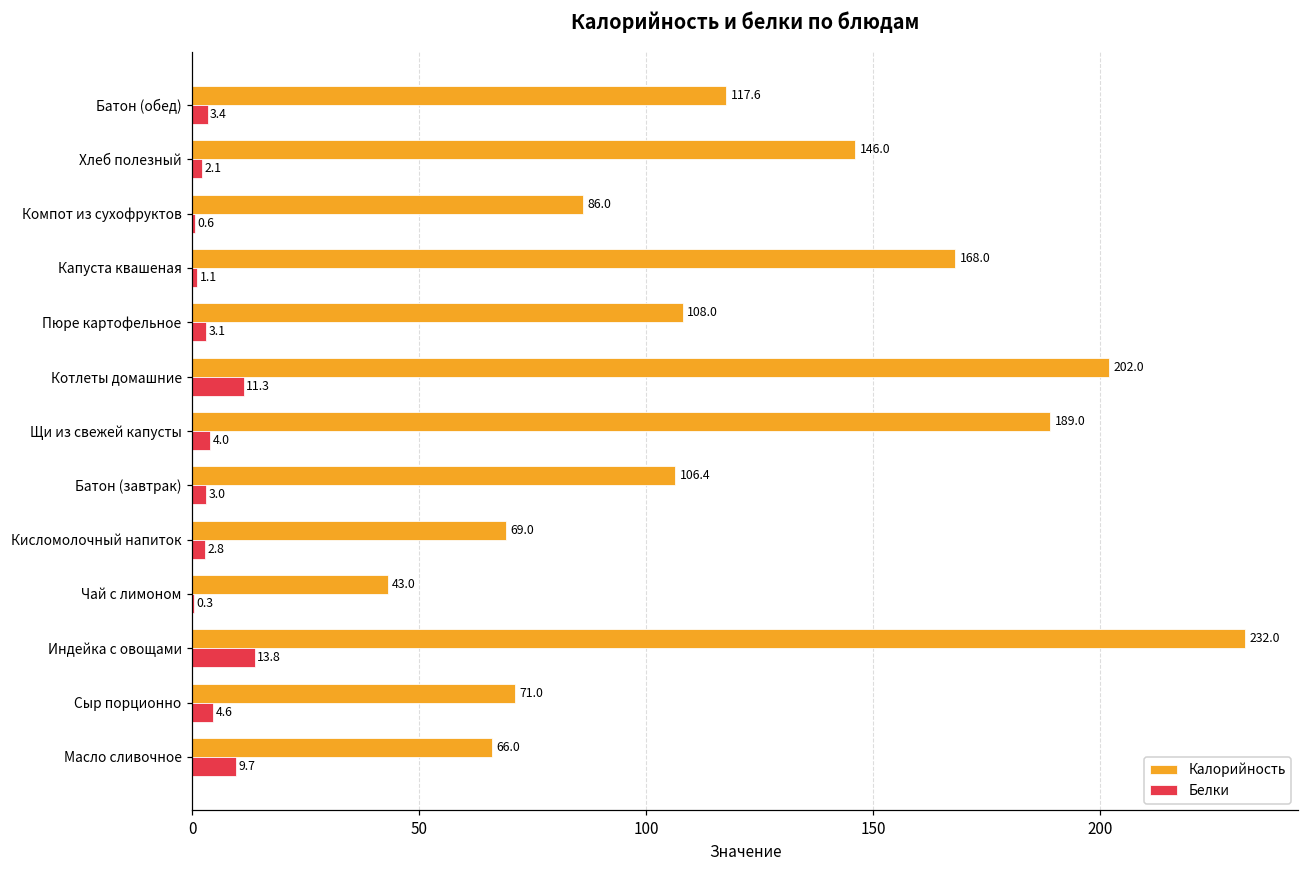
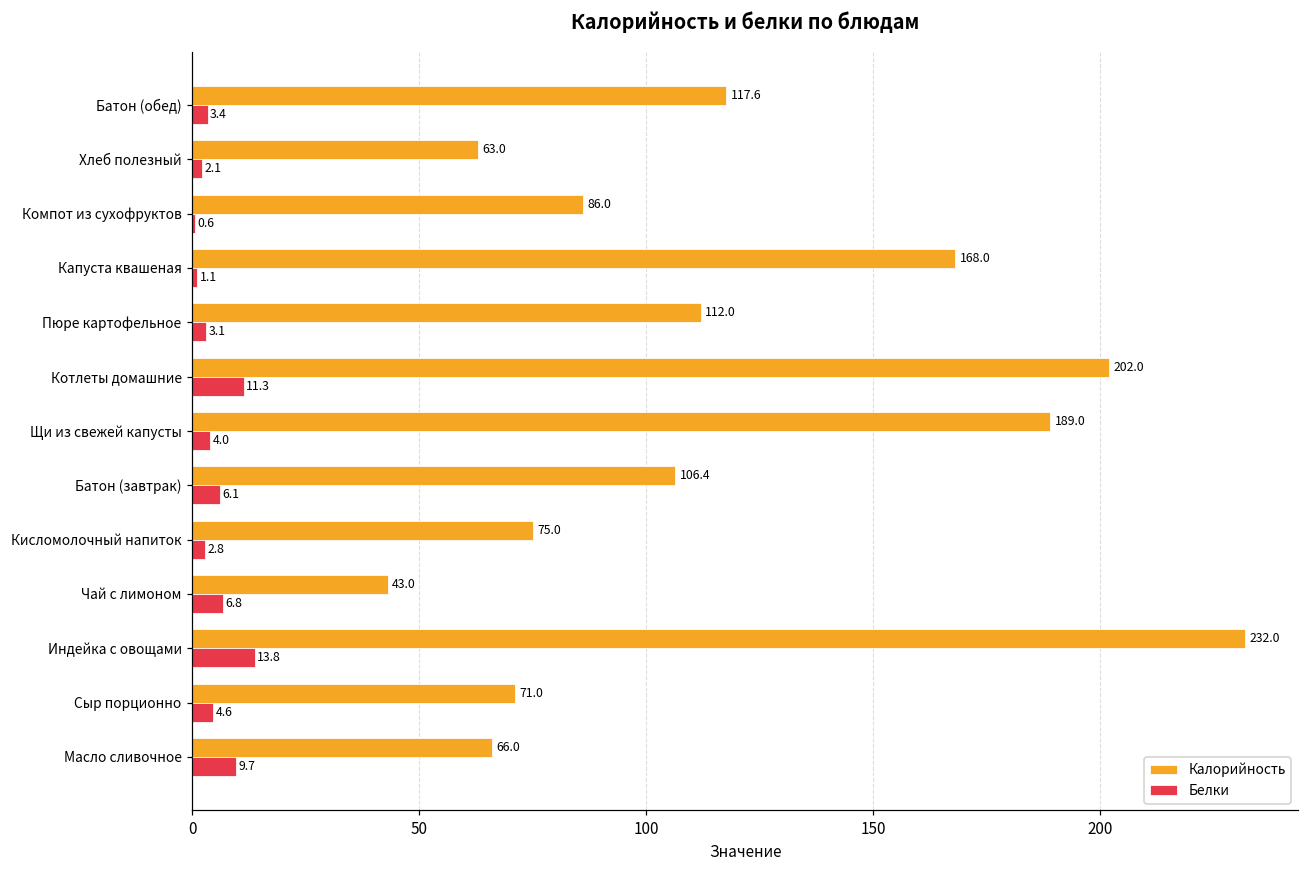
Калорийность, Хлеб полезный: 146.0 -> 63.0
Калорийность, Пюре картофельное: 108.0 -> 112.0
Белки, Батон (завтрак): 3.0 -> 6.1
Калорийность, Кисломолочный напиток: 69.0 -> 75.0
Белки, Чай с лимоном: 0.3 -> 6.8
